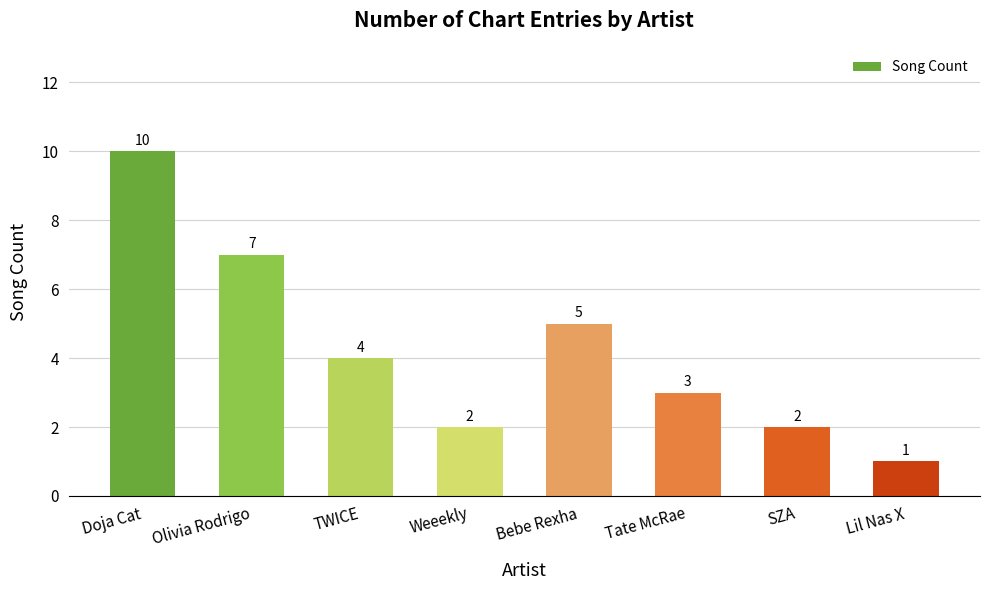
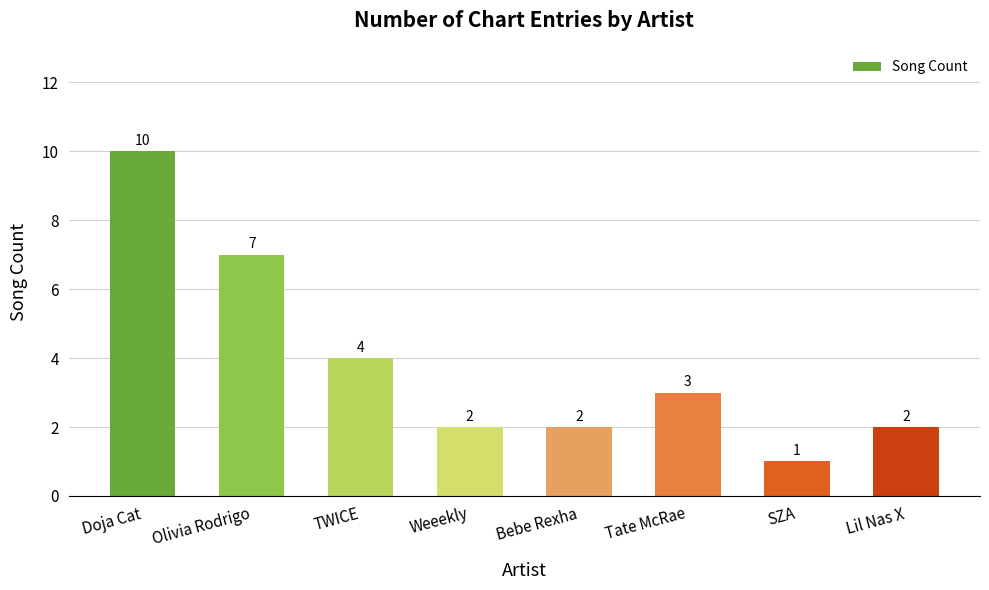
Bebe Rexha: 5 -> 2
SZA: 2 -> 1
Lil Nas X: 1 -> 2
